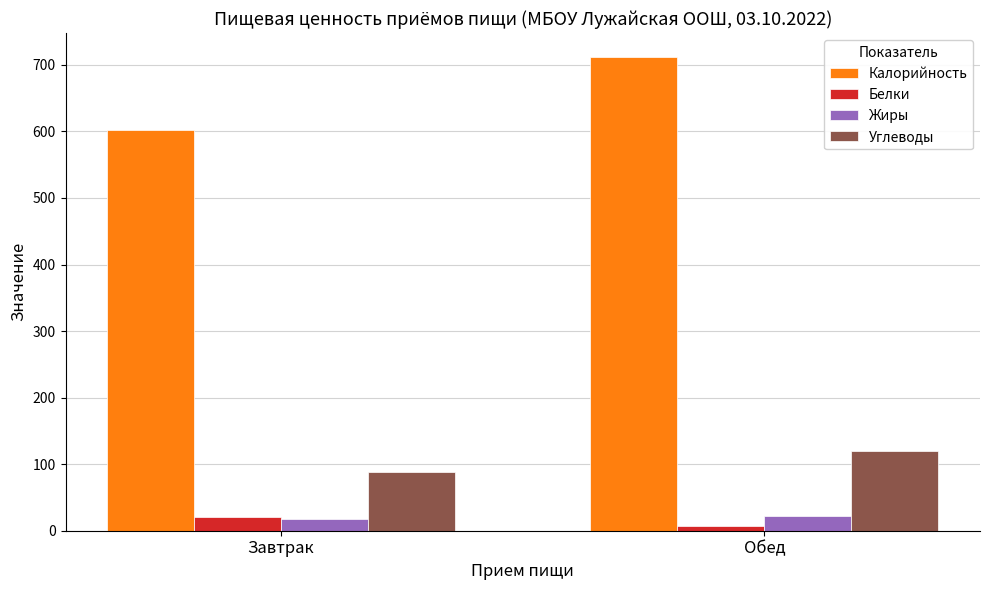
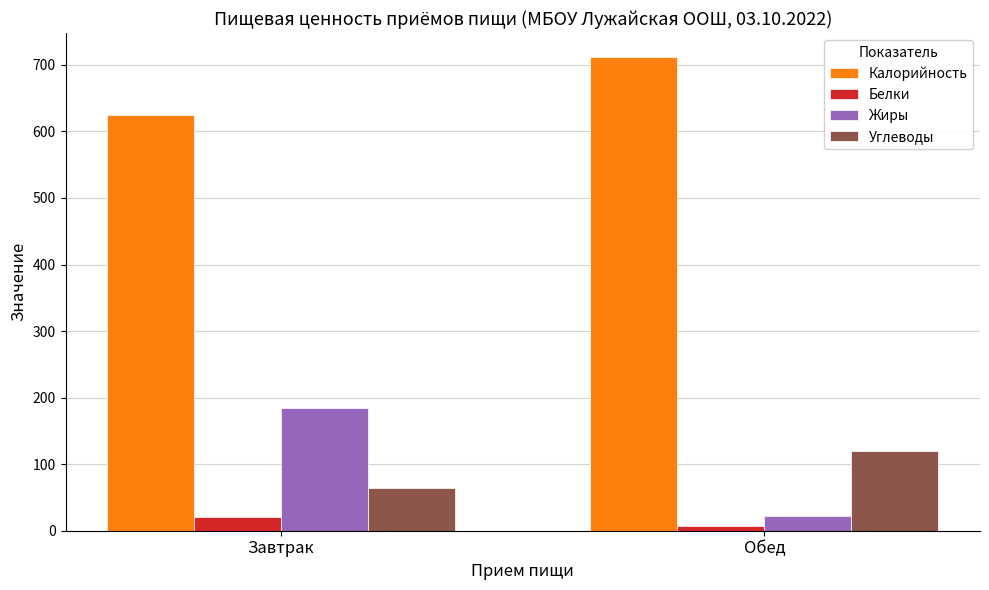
Калорийность, Завтрак: 600 -> 620
Жиры, Завтрак: 20 -> 180
Углеводы, Завтрак: 90 -> 60
